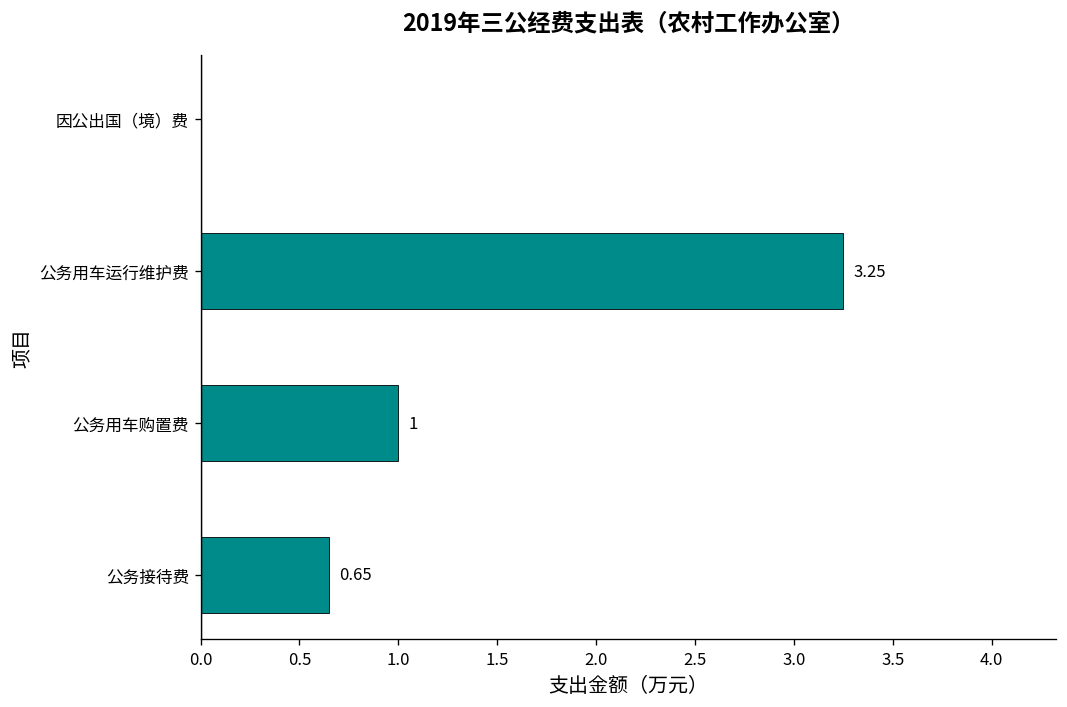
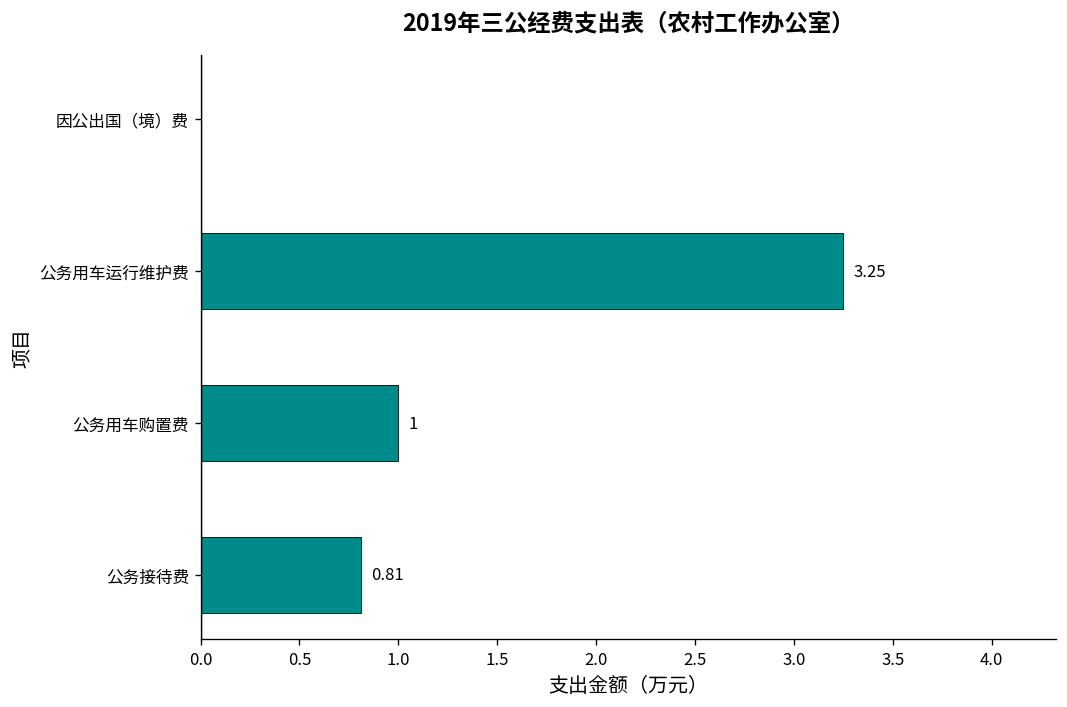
公务接待费: 0.65 -> 0.81
